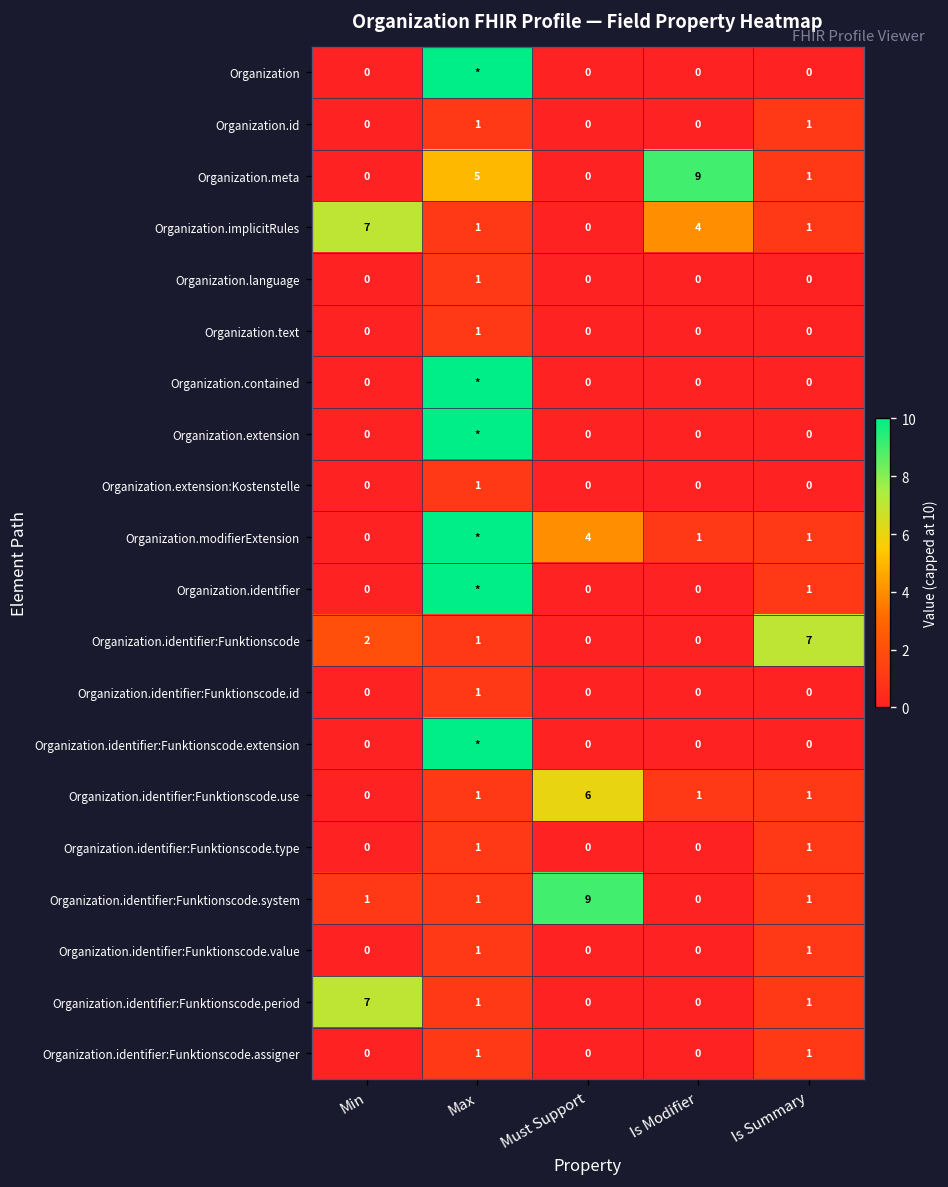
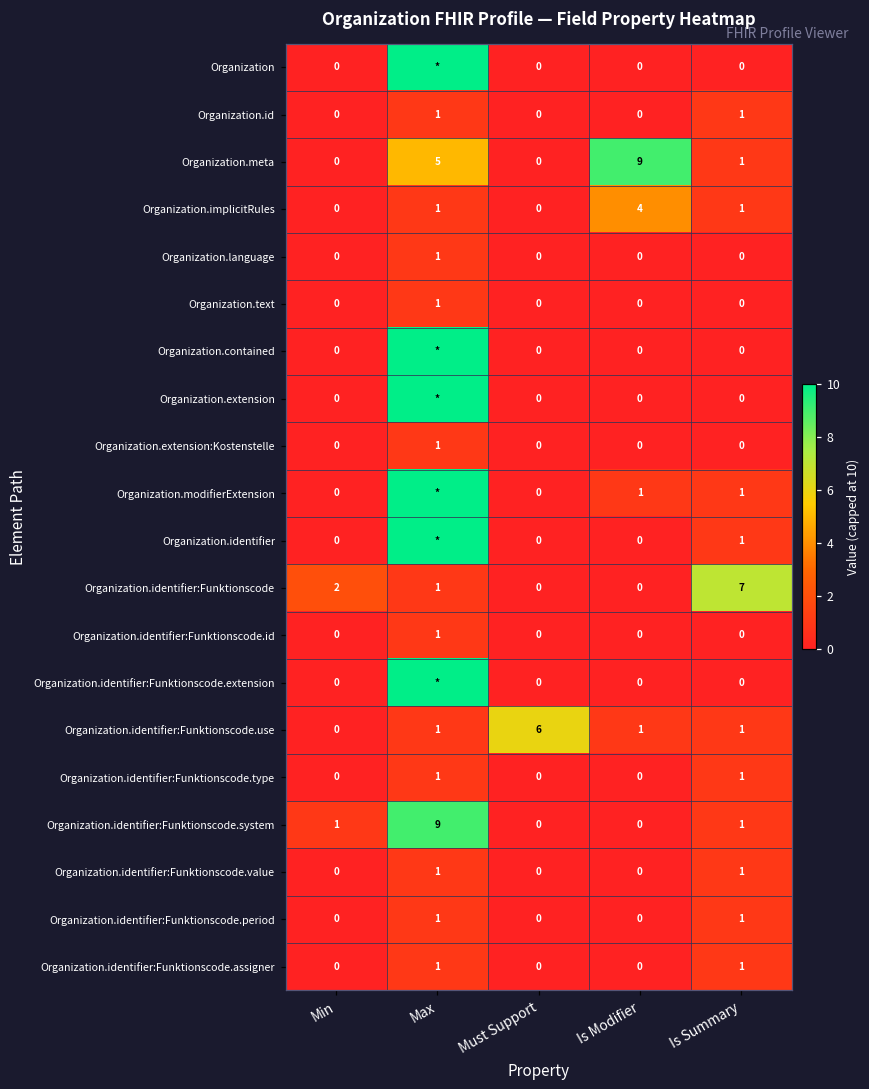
Organization.implicitRules, Min: 7 -> 0
Organization.modifierExtension, Must Support: 4 -> 0
Organization.identifier:Funktionscode.system, Max: 1 -> 9
Organization.identifier:Funktionscode.system, Must Support: 9 -> 0
Organization.identifier:Funktionscode.period, Min: 7 -> 0
